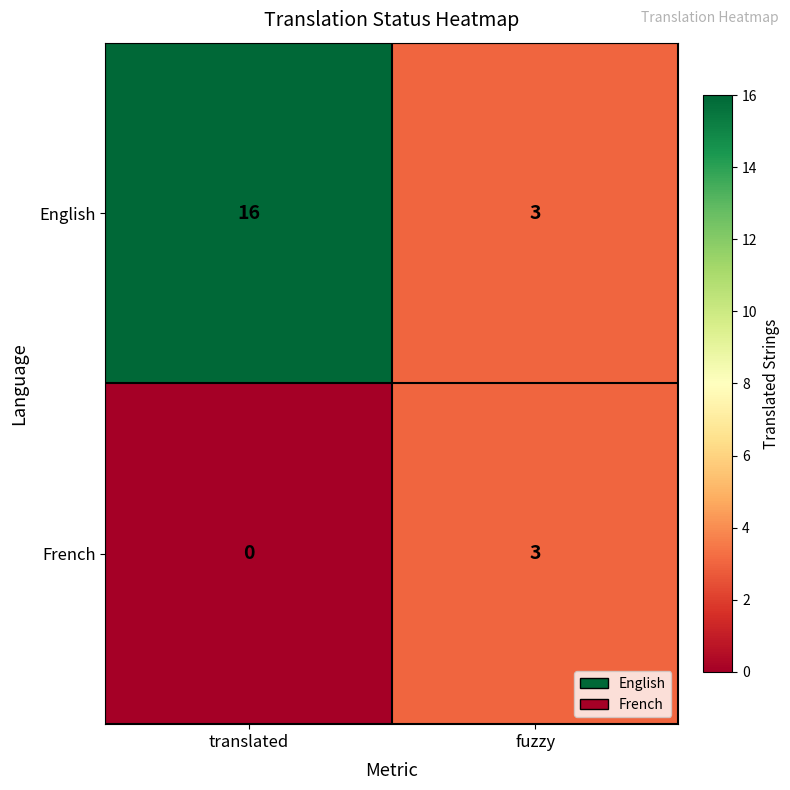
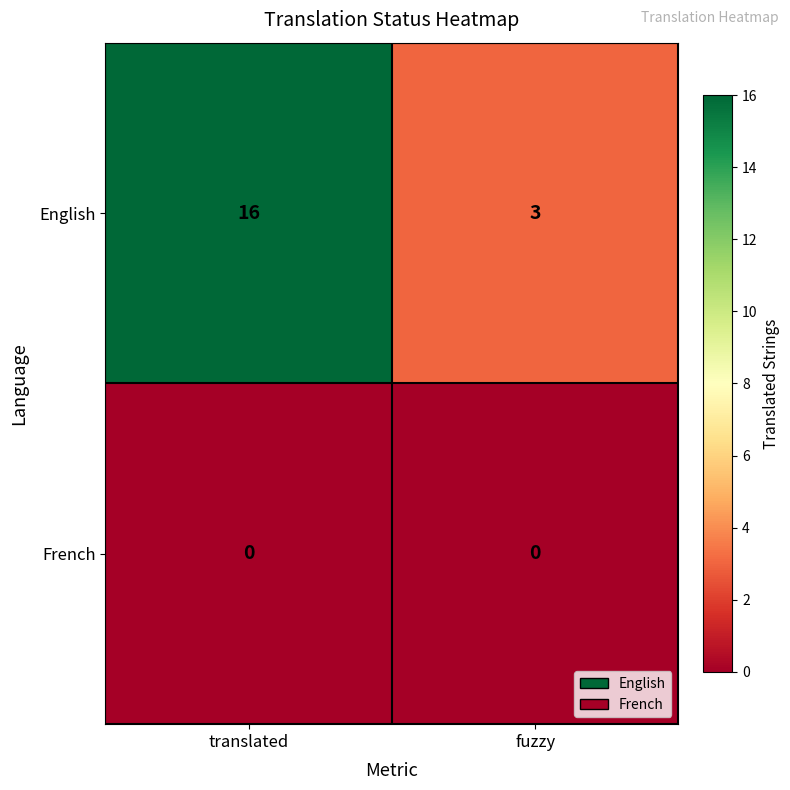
French, fuzzy: 3 -> 0
